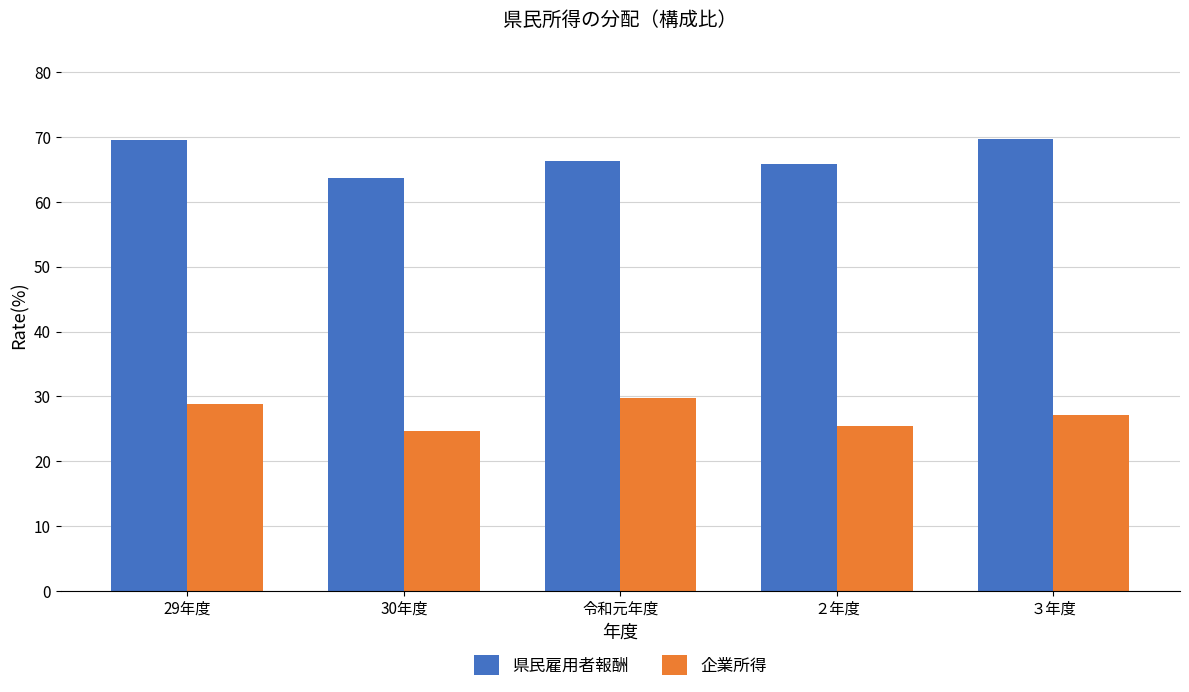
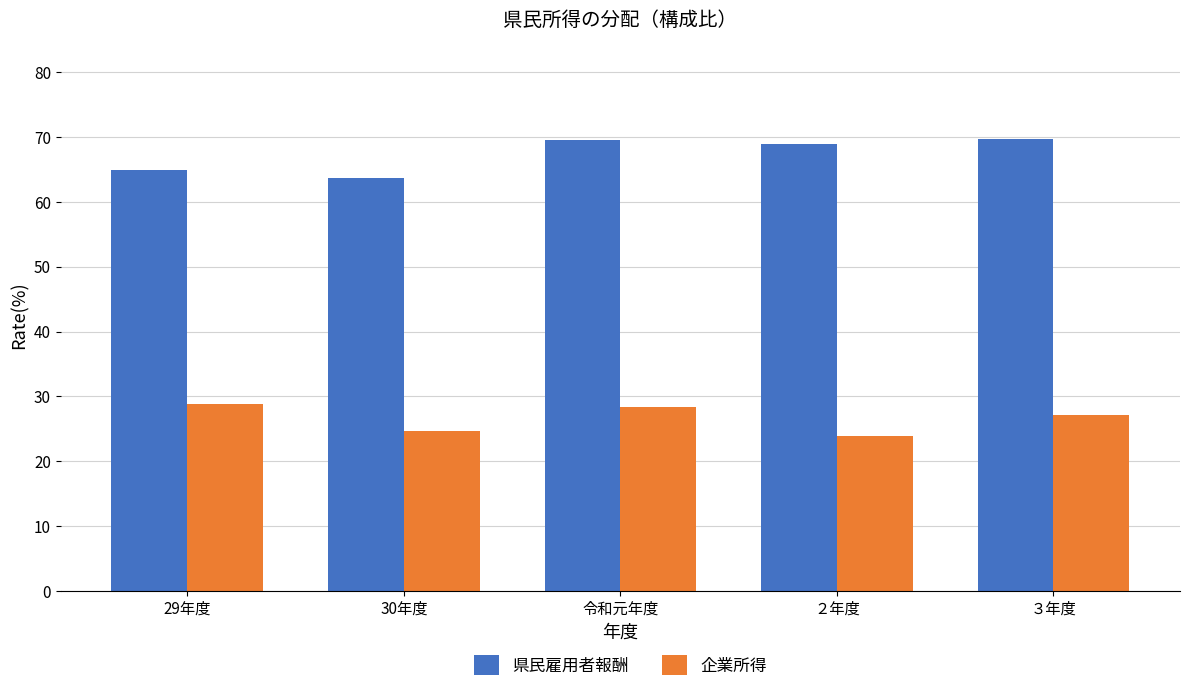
県民雇用者報酬, 29年度: 70 -> 65
県民雇用者報酬, 令和元年度: 66 -> 70
企業所得, 令和元年度: 30 -> 28
県民雇用者報酬, ２年度: 66 -> 69
企業所得, ２年度: 25 -> 24
